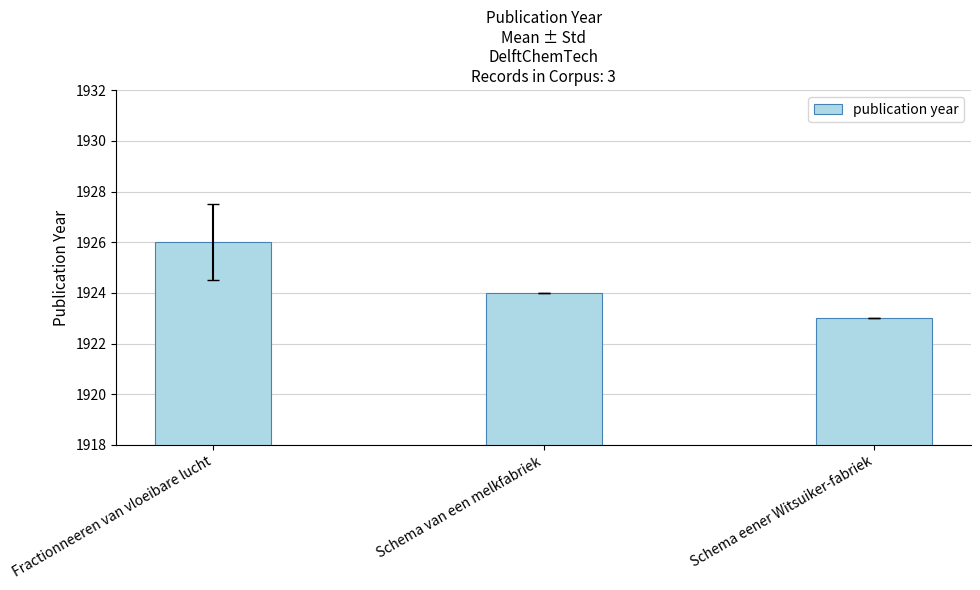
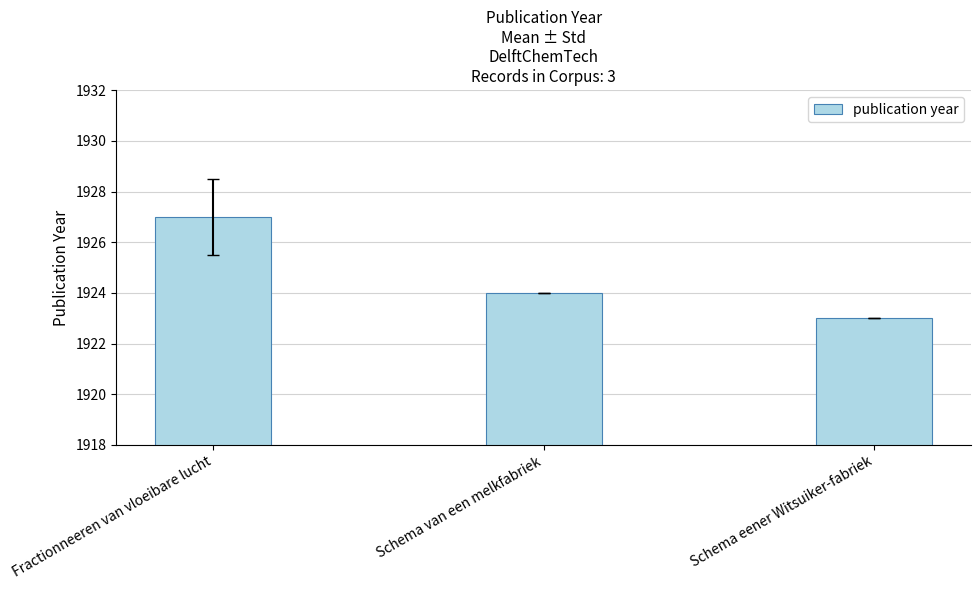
publication year, Fractionneeren van vloeibare lucht: 1926 -> 1927
